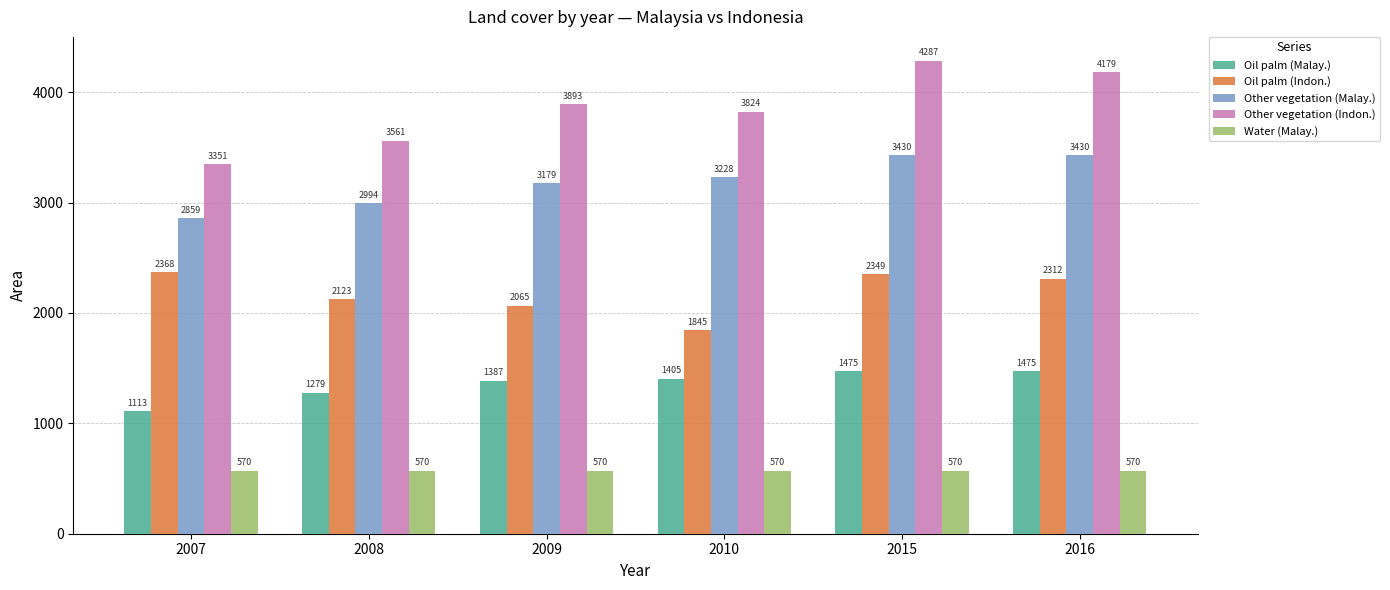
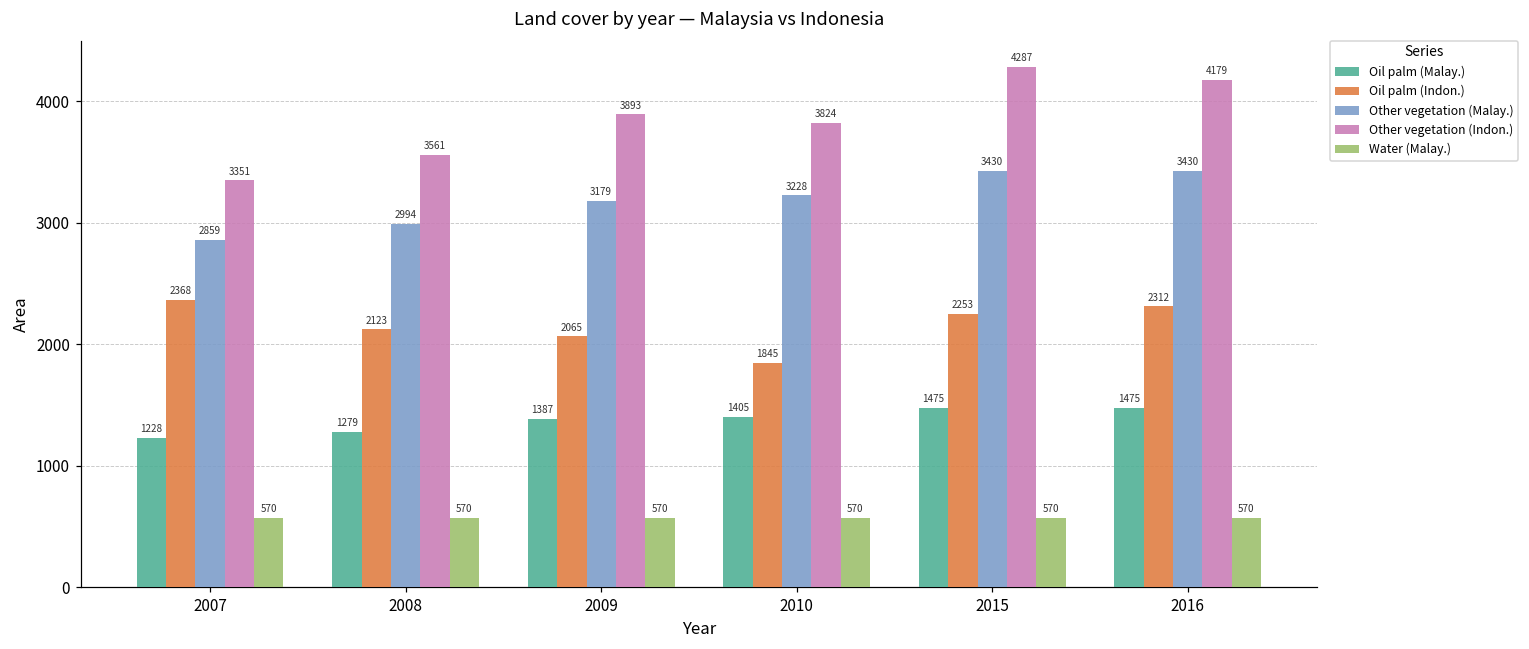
Oil palm (Malay.), 2007: 1113 -> 1228
Oil palm (Indon.), 2015: 2349 -> 2253
